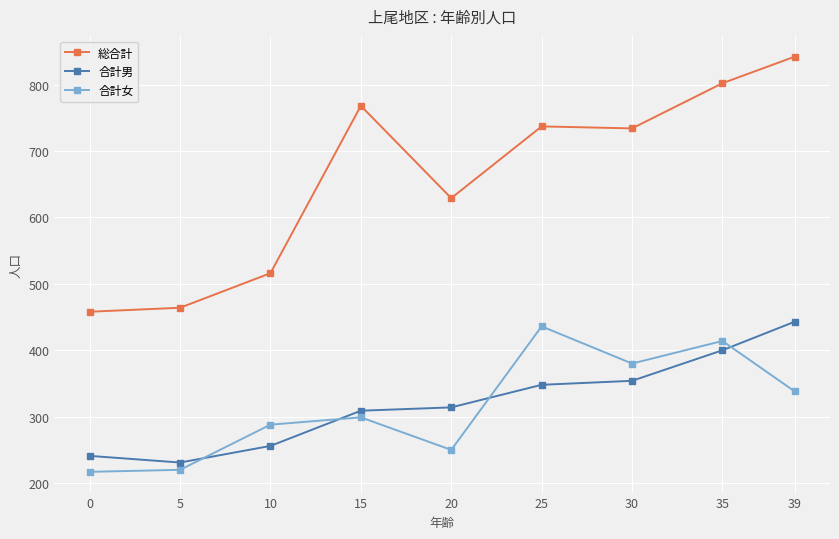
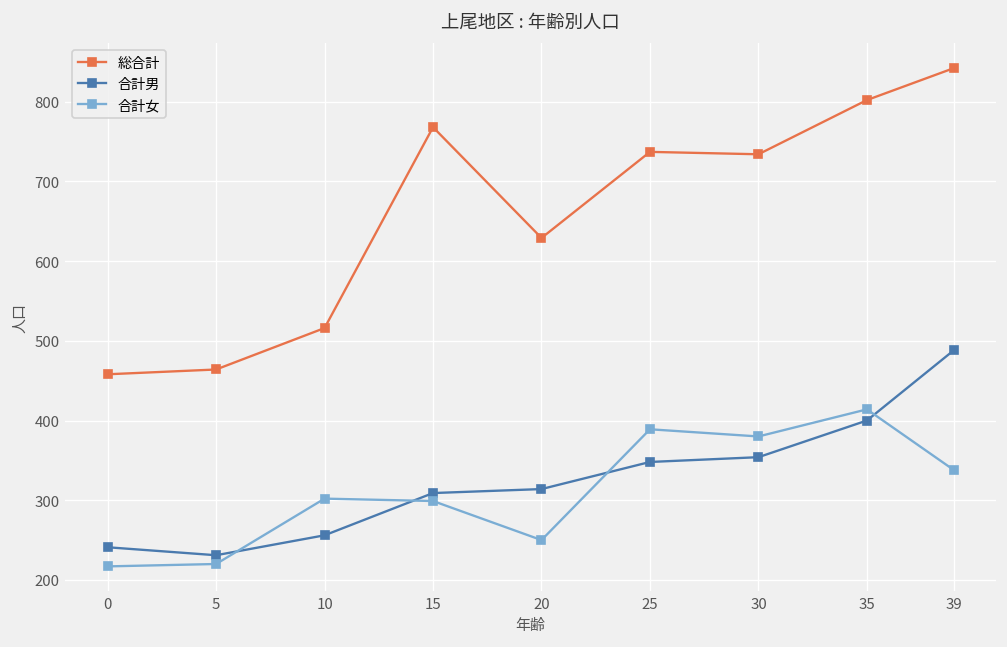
合計女, 10: 290 -> 300
合計女, 25: 440 -> 390
合計男, 39: 440 -> 490
